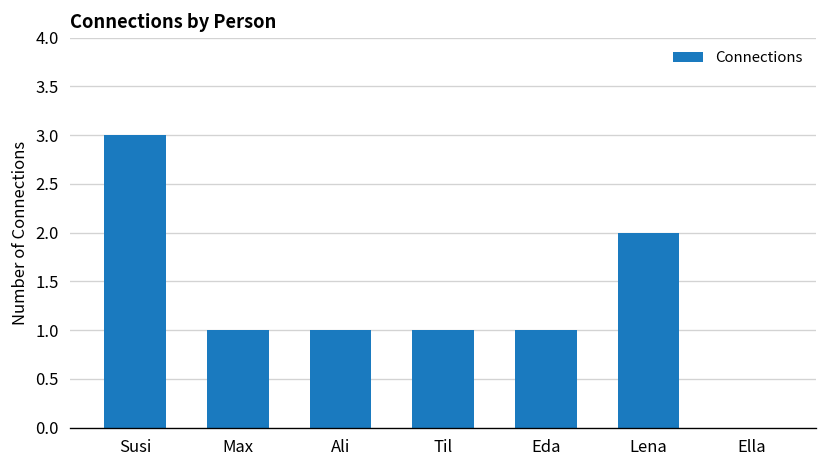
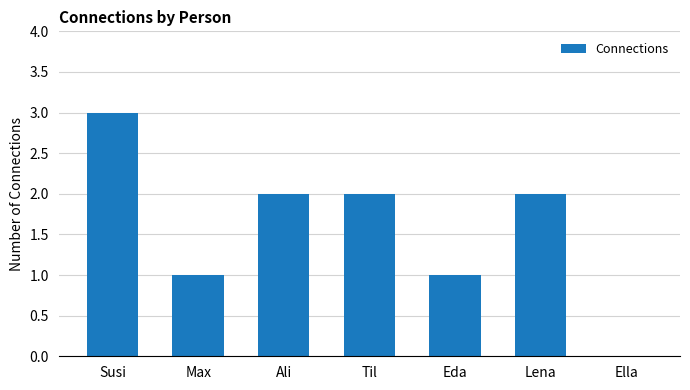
Ali: 1 -> 2
Til: 1 -> 2
